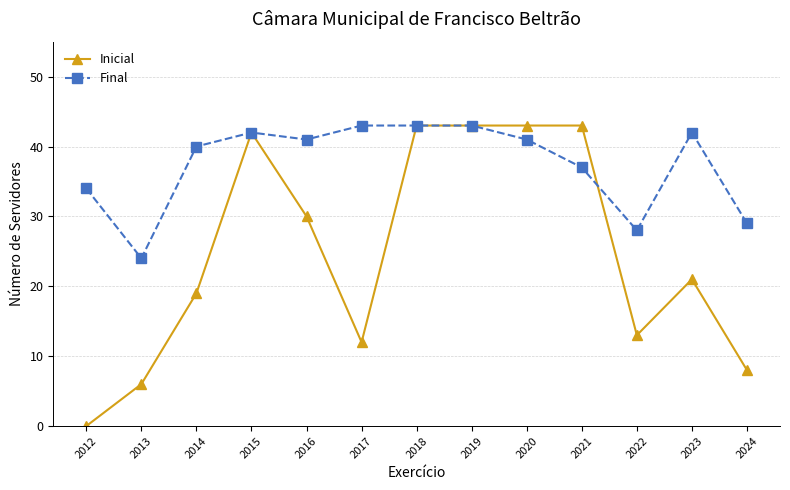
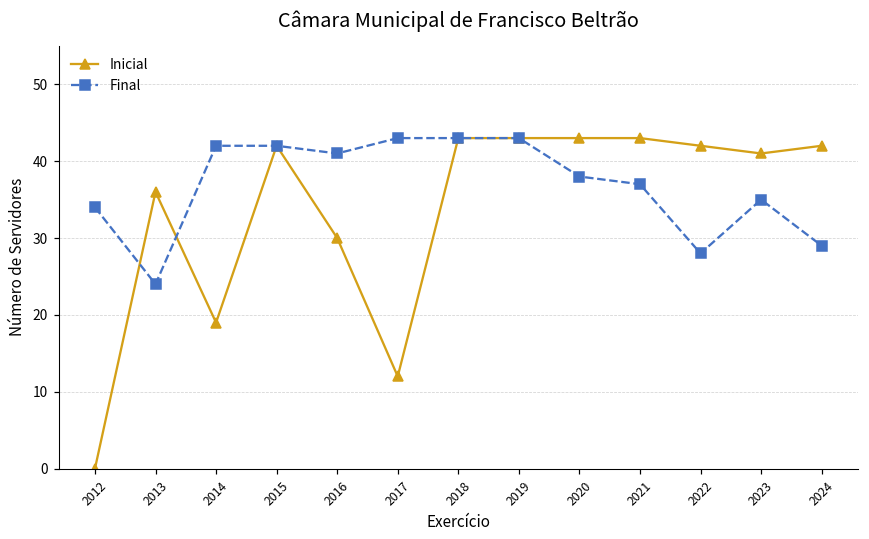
Inicial, 2013: 6 -> 36
Final, 2014: 40 -> 42
Final, 2020: 41 -> 38
Inicial, 2022: 13 -> 42
Inicial, 2023: 21 -> 41
Final, 2023: 42 -> 35
Inicial, 2024: 8 -> 42
